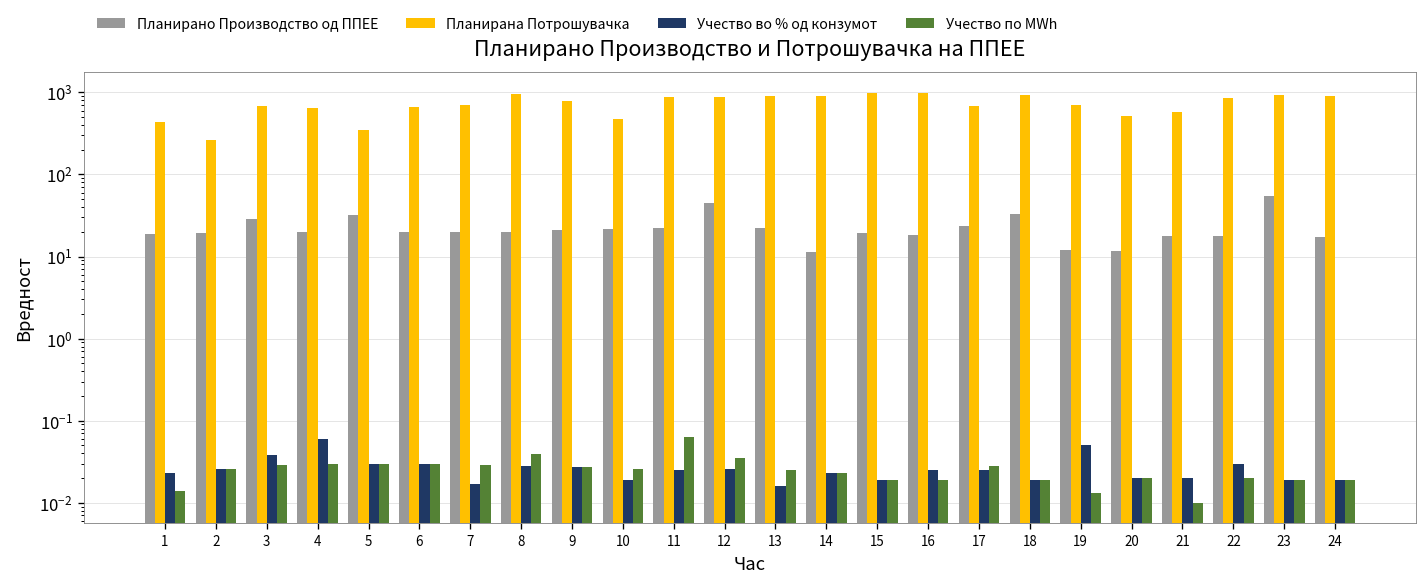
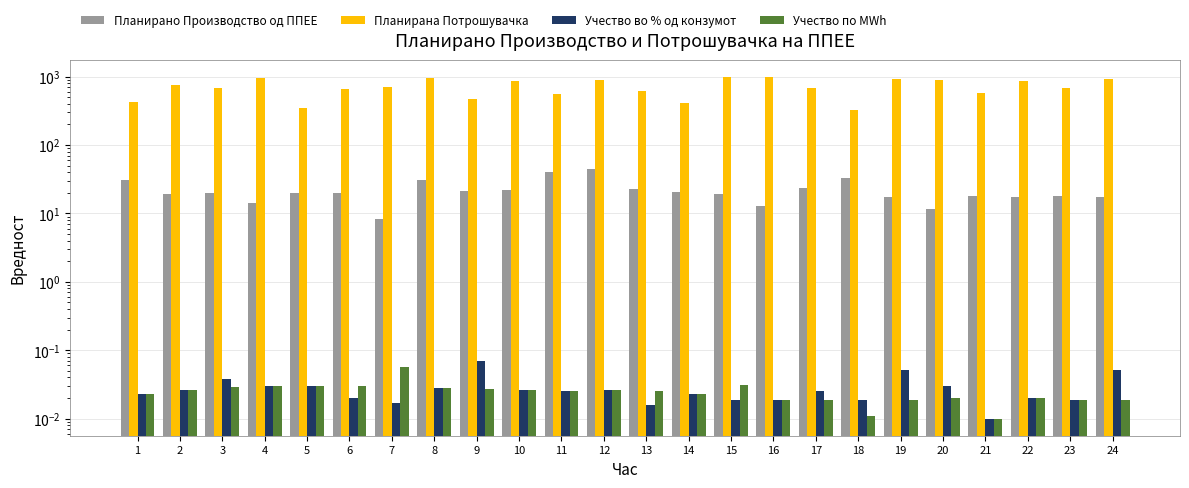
Планирано Производство од ППЕЕ, 1: 19 -> 30
Учество по MWh, 1: 0.014 -> 0.023
Планирана Потрошувачка, 2: 260 -> 700
Планирано Производство од ППЕЕ, 3: 29 -> 20
Планирано Производство од ППЕЕ, 4: 20 -> 14
Планирана Потрошувачка, 4: 700 -> 1000
Учество во % од конзумот, 4: 0.06 -> 0.03
Планирано Производство од ППЕЕ, 5: 30 -> 20
Учество во % од конзумот, 6: 0.03 -> 0.02
Планирано Производство од ППЕЕ, 7: 20 -> 8
Учество по MWh, 7: 0.029 -> 0.06
Планирано Производство од ППЕЕ, 8: 20 -> 30
Учество по MWh, 8: 0.04 -> 0.028
Планирана Потрошувачка, 9: 800 -> 500
Учество во % од конзумот, 9: 0.027 -> 0.07
Планирана Потрошувачка, 10: 500 -> 800
Учество во % од конзумот, 10: 0.019 -> 0.026
Планирано Производство од ППЕЕ, 11: 22 -> 40
Планирана Потрошувачка, 11: 900 -> 600
Учество по MWh, 11: 0.06 -> 0.025
Учество по MWh, 12: 0.04 -> 0.026
Планирана Потрошувачка, 13: 900 -> 600
Планирано Производство од ППЕЕ, 14: 11 -> 21
Планирана Потрошувачка, 14: 900 -> 400
Учество по MWh, 15: 0.019 -> 0.03
Планирано Производство од ППЕЕ, 16: 18 -> 13
Учество во % од конзумот, 16: 0.025 -> 0.019
Учество по MWh, 17: 0.028 -> 0.019
Планирана Потрошувачка, 18: 900 -> 300
Учество по MWh, 18: 0.019 -> 0.011
Планирано Производство од ППЕЕ, 19: 12 -> 17
Планирана Потрошувачка, 19: 700 -> 900
Учество по MWh, 19: 0.013 -> 0.019
Планирана Потрошувачка, 20: 500 -> 900
Учество во % од конзумот, 20: 0.02 -> 0.03
Учество во % од конзумот, 21: 0.02 -> 0.01
Учество во % од конзумот, 22: 0.03 -> 0.02
Планирано Производство од ППЕЕ, 23: 60 -> 18
Планирана Потрошувачка, 23: 900 -> 700
Учество во % од конзумот, 24: 0.019 -> 0.05
